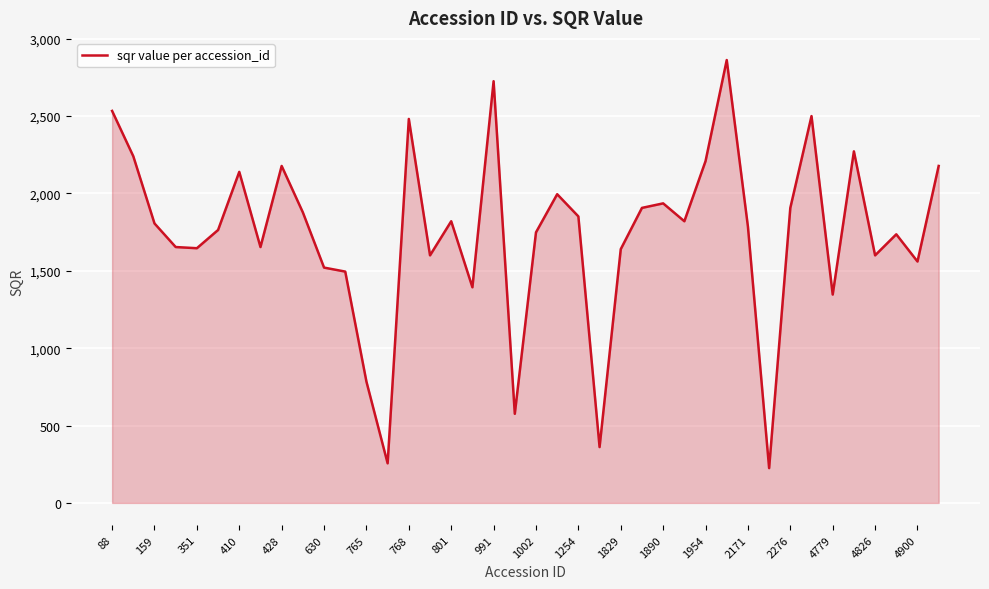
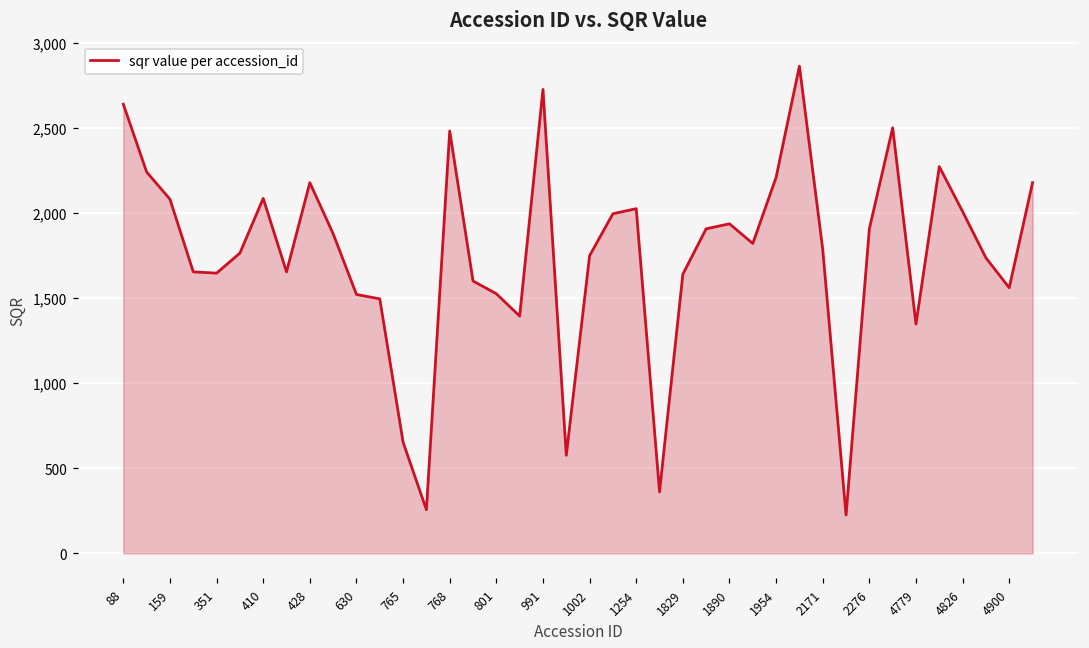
88: 2,530 -> 2,640
159: 1,810 -> 2,080
410: 2,140 -> 2,080
765: 780 -> 650
801: 1,820 -> 1,520
1254: 1,850 -> 2,020
4826: 1,600 -> 2,010
